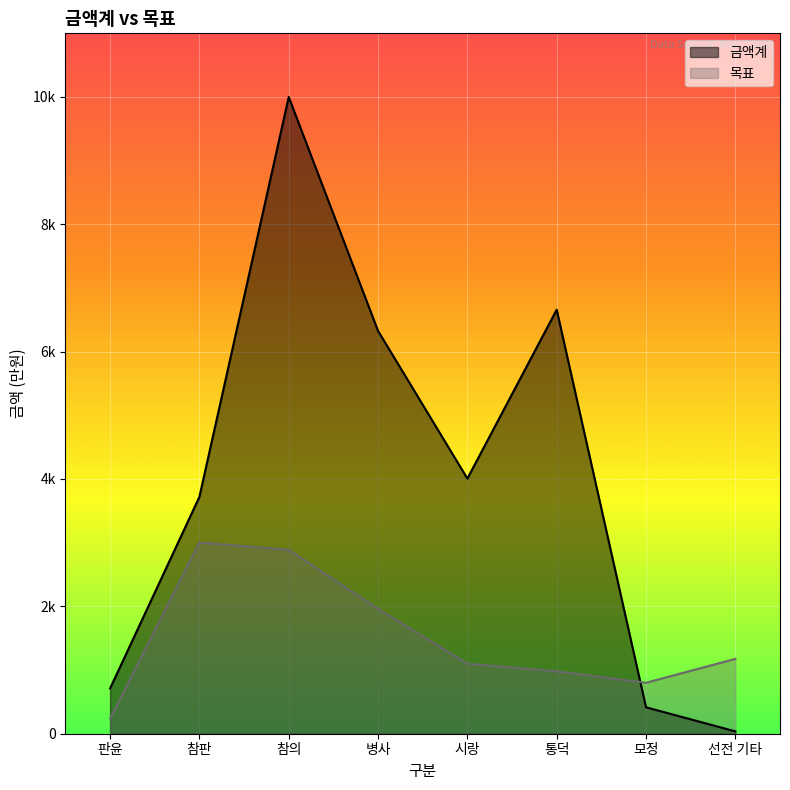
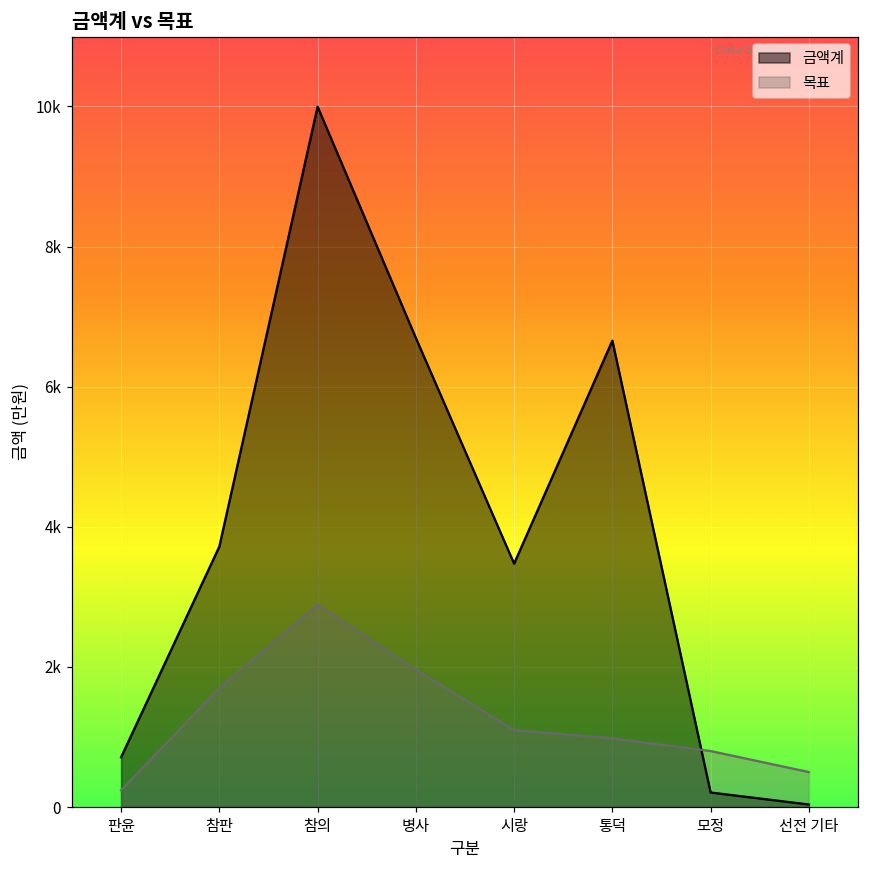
목표, 참판: 3000 -> 1700
금액계, 병사: 6300 -> 6700
금액계, 시랑: 4000 -> 3500
금액계, 모정: 400 -> 200
목표, 선전 기타: 1200 -> 500
